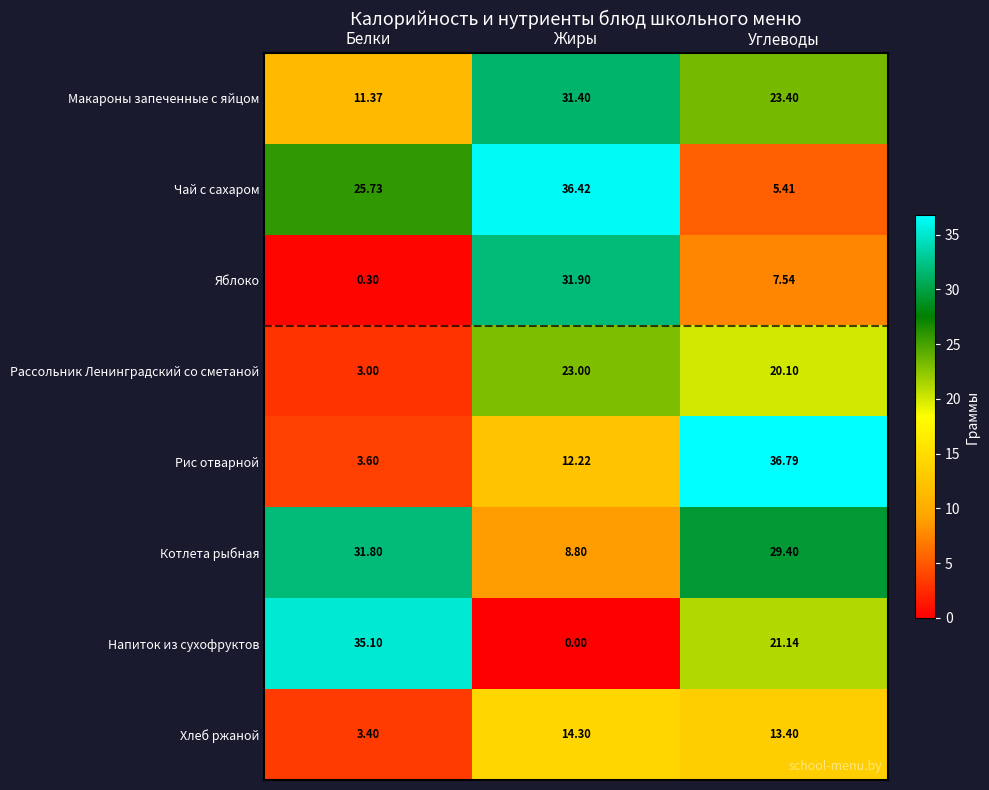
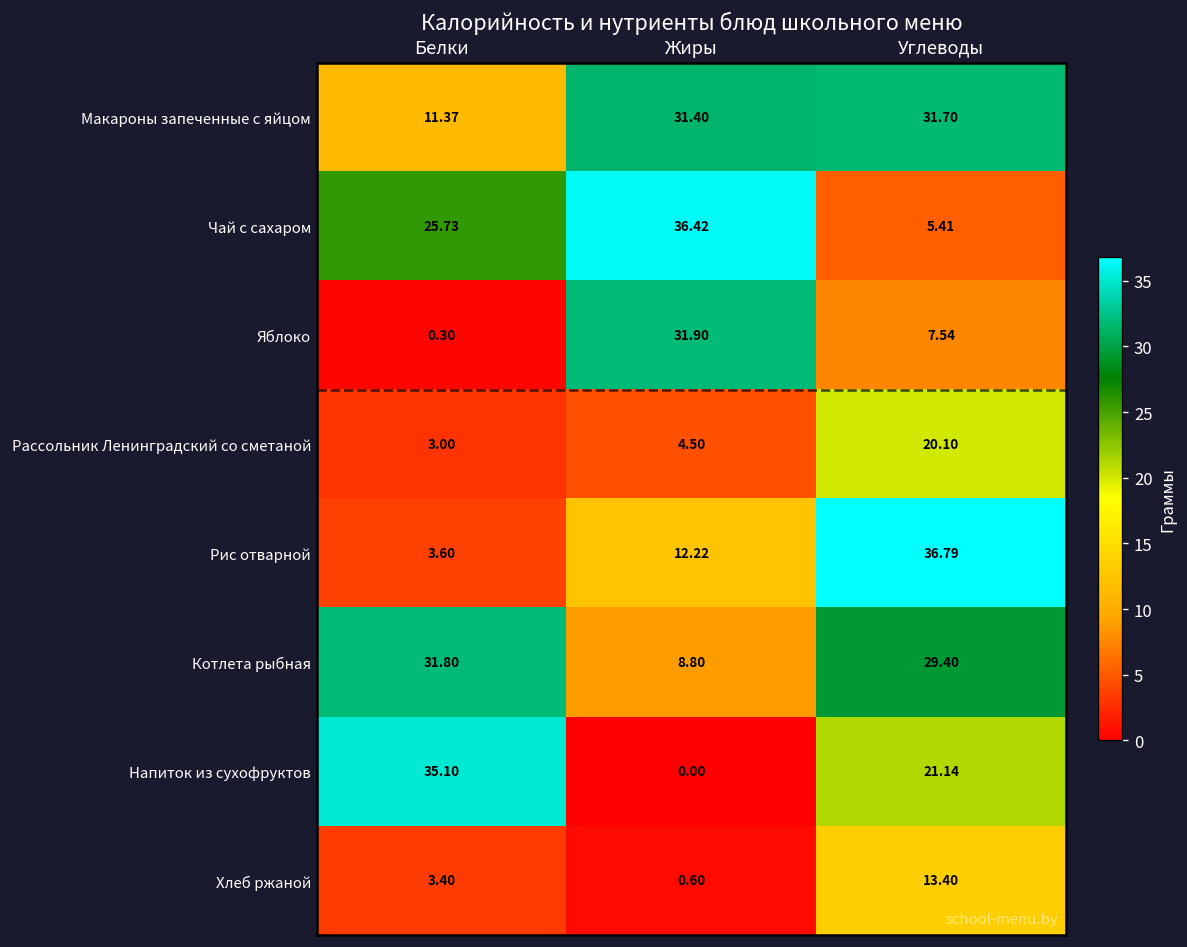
Макароны запеченные с яйцом, Углеводы: 23.40 -> 31.70
Рассольник Ленинградский со сметаной, Жиры: 23.00 -> 4.50
Хлеб ржаной, Жиры: 14.30 -> 0.60
